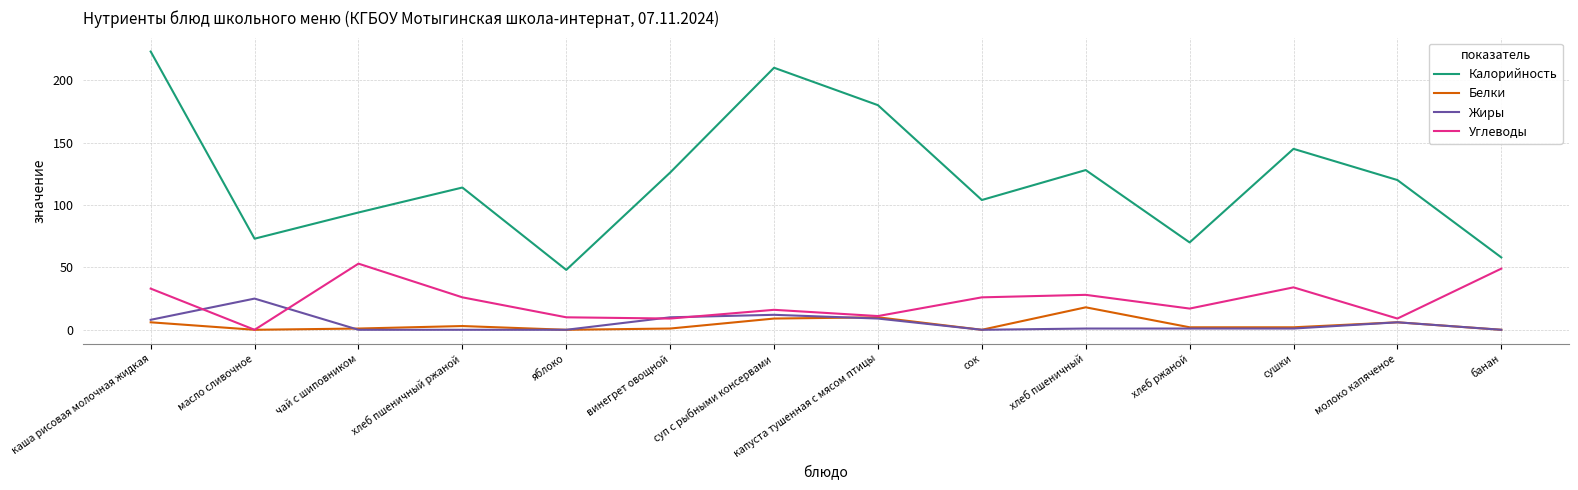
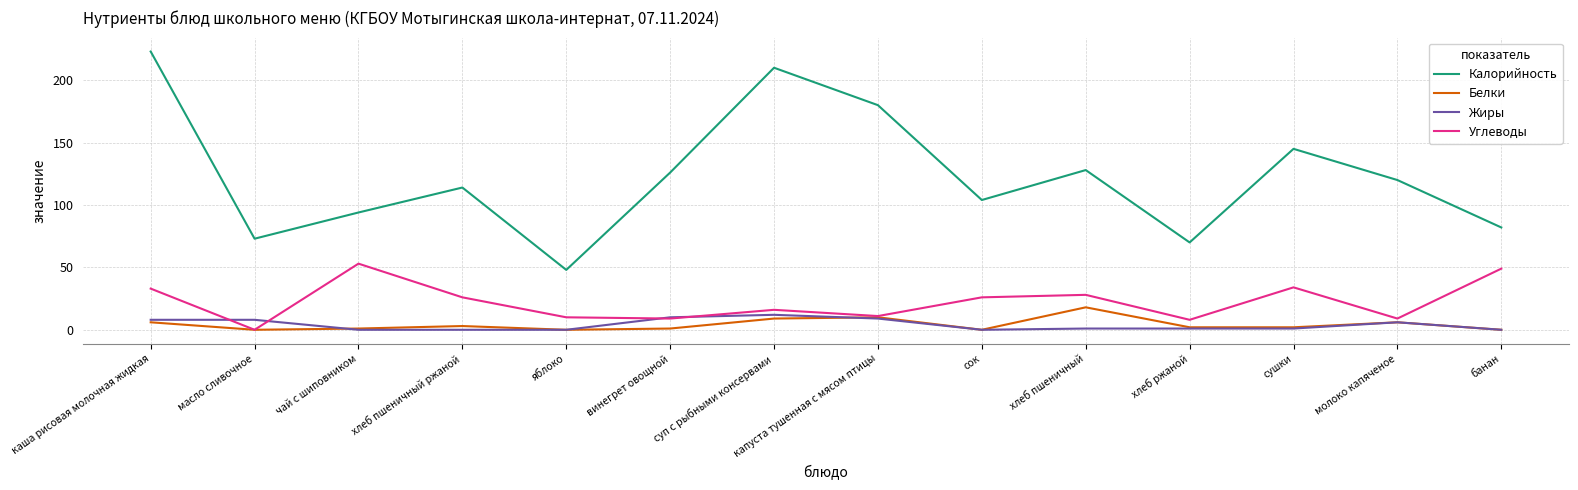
Жиры, масло сливочное: 25 -> 8
Углеводы, хлеб ржаной: 17 -> 8
Калорийность, банан: 58 -> 82
